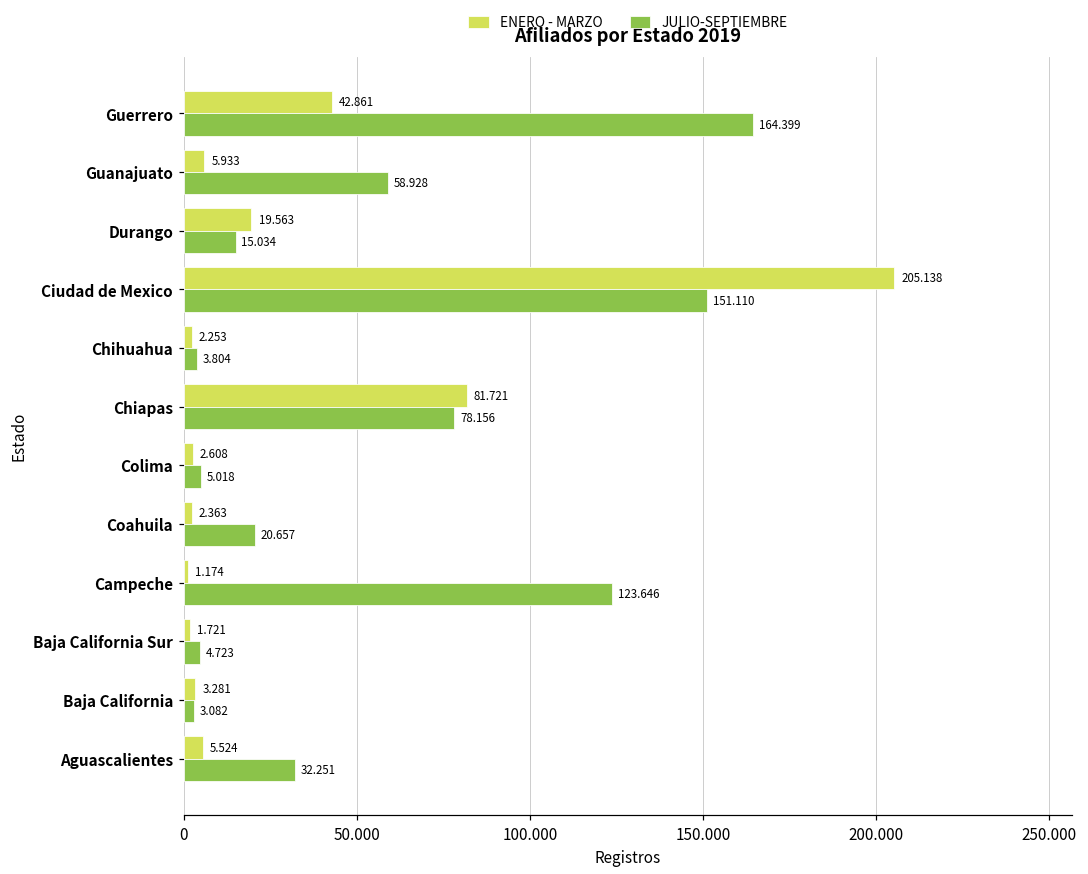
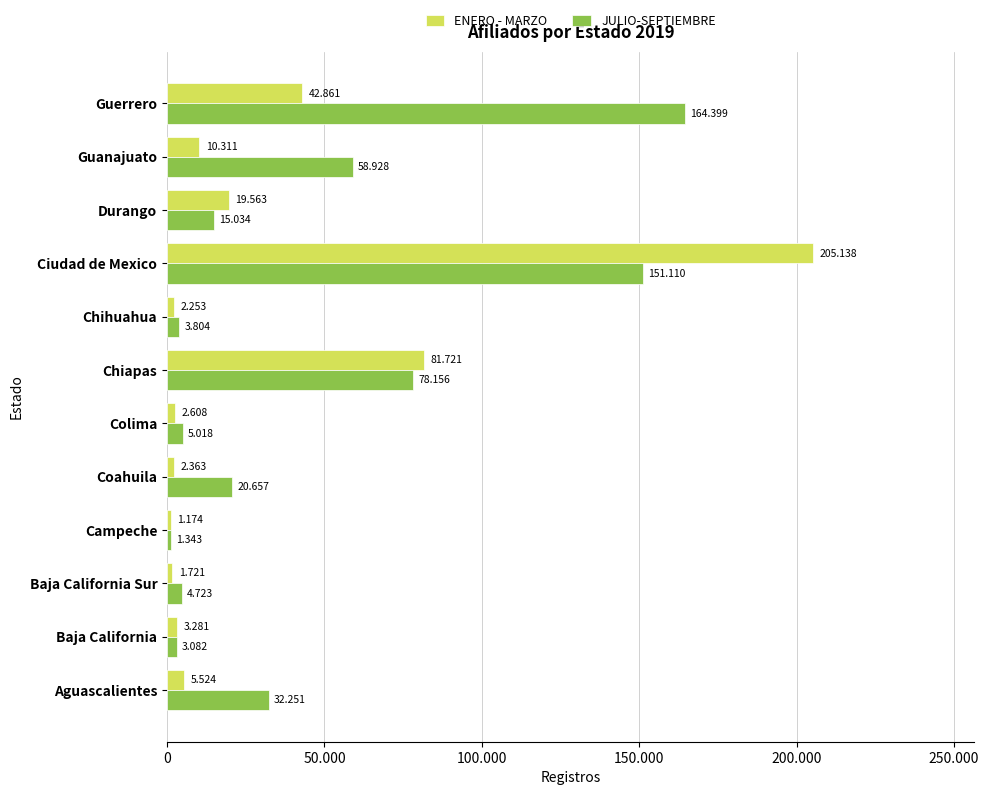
ENERO - MARZO, Guanajuato: 5.933 -> 10.311
JULIO-SEPTIEMBRE, Campeche: 123.646 -> 1.343
